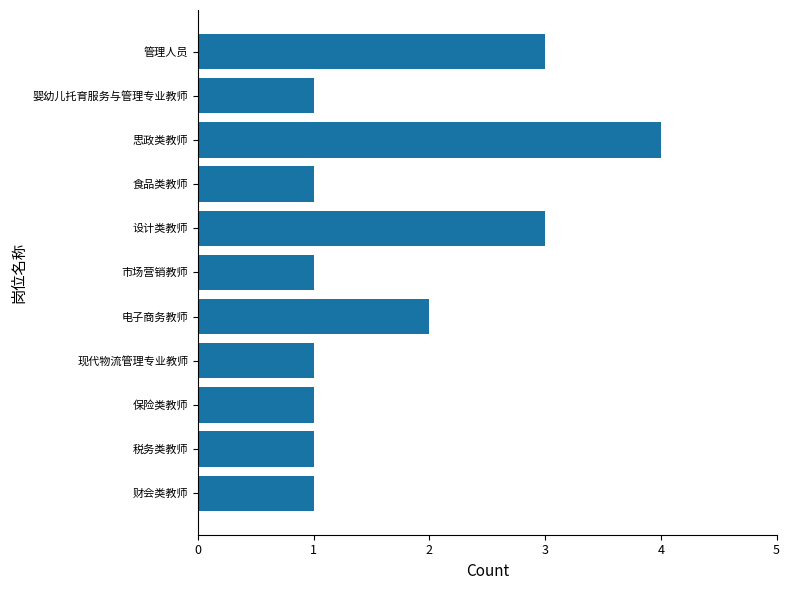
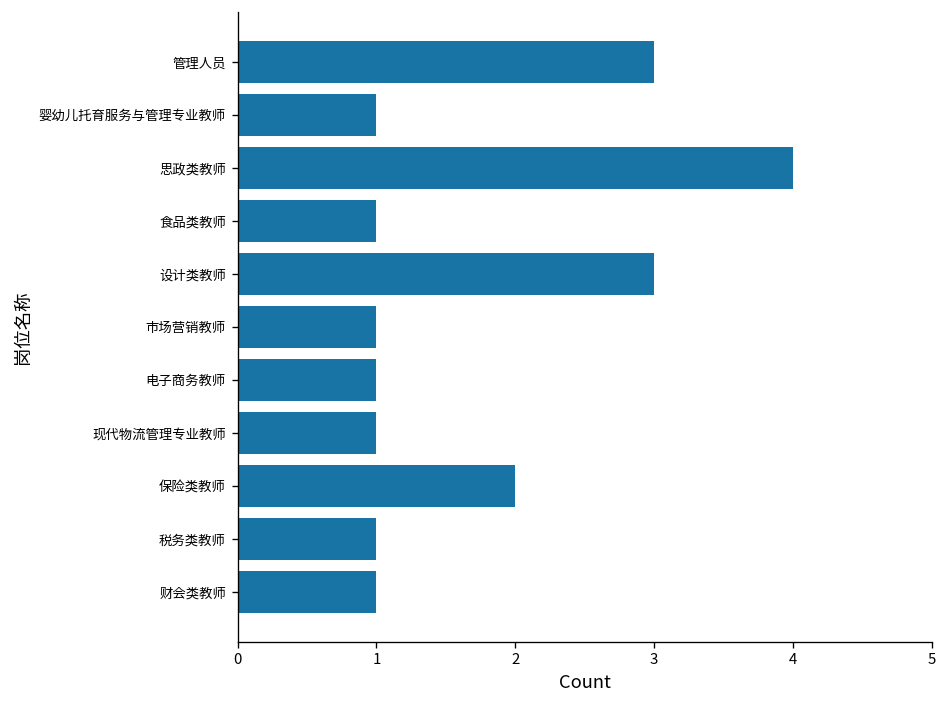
电子商务教师: 2 -> 1
保险类教师: 1 -> 2
